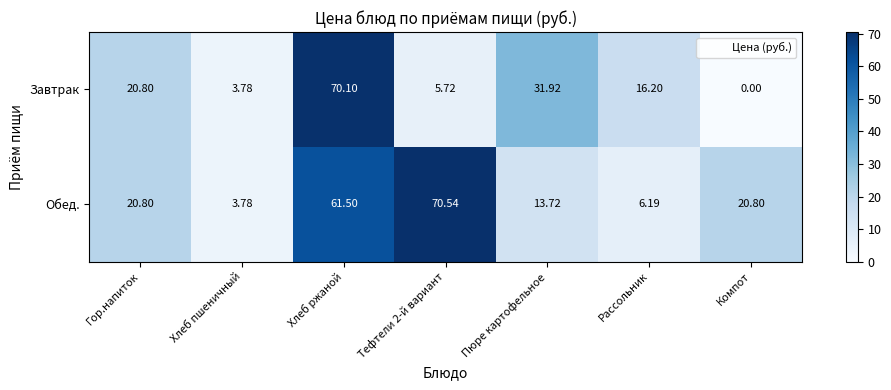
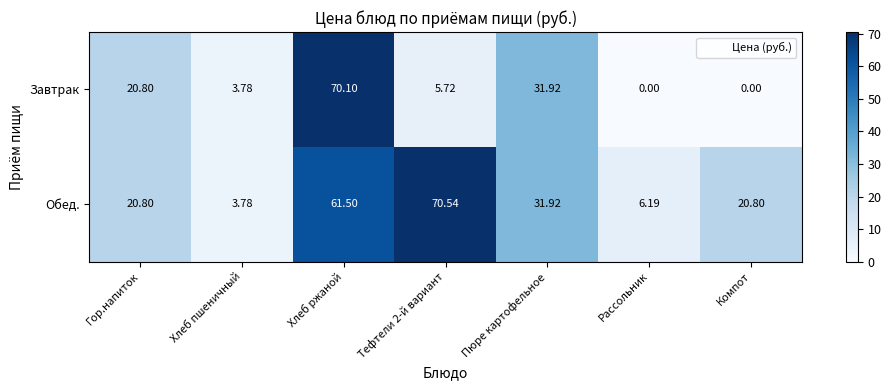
Завтрак, Рассольник: 16.20 -> 0.00
Обед., Пюре картофельное: 13.72 -> 31.92
